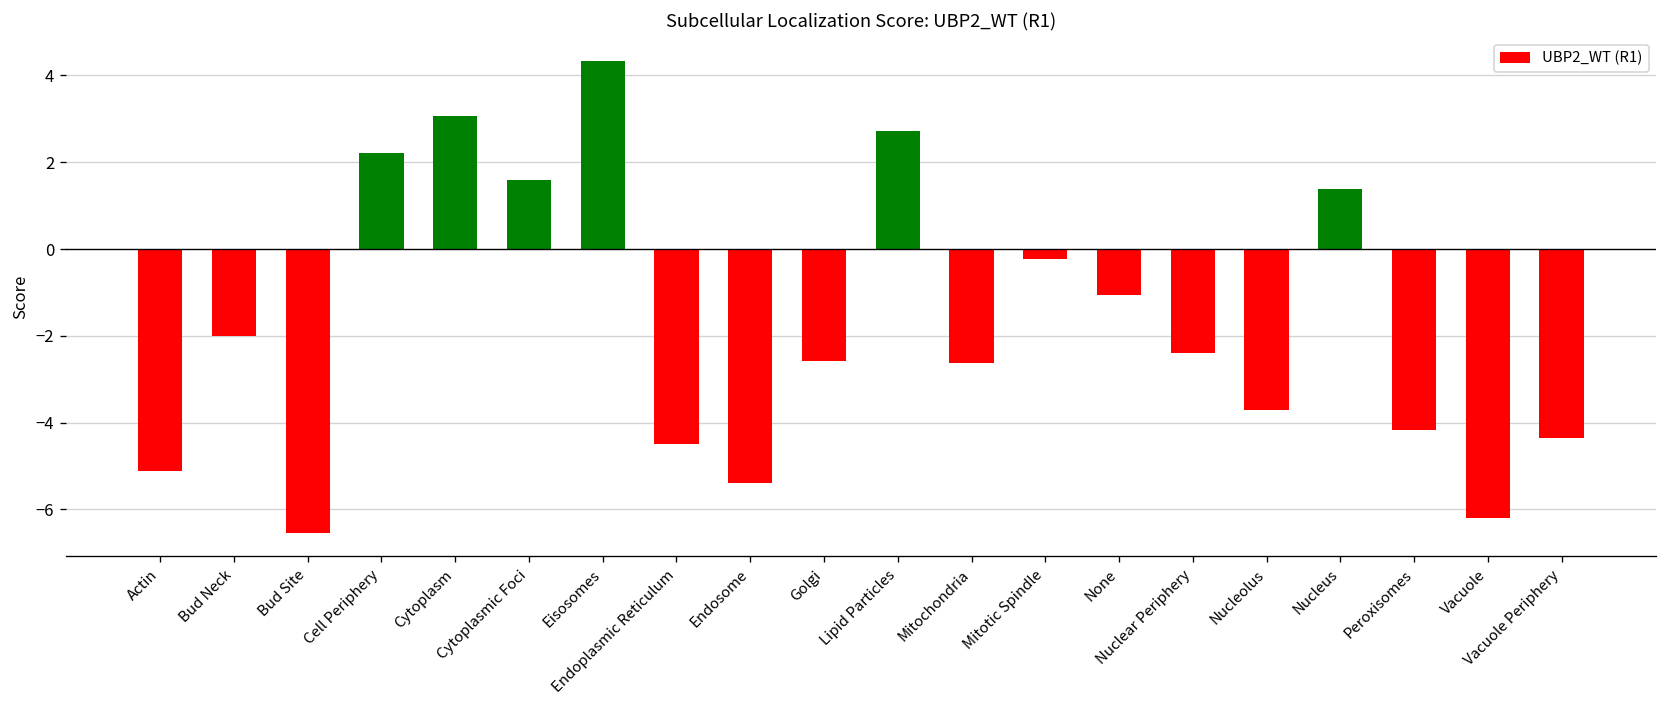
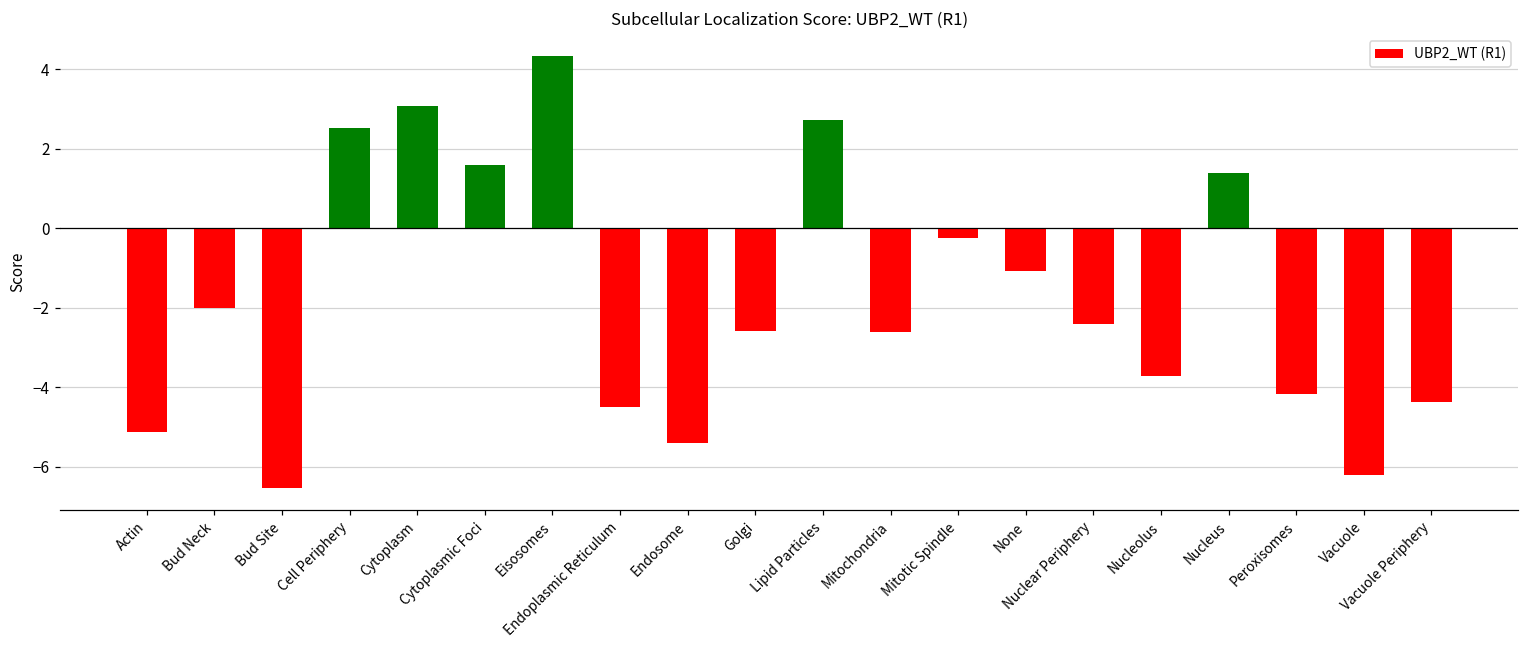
Cell Periphery: 2.2 -> 2.5
